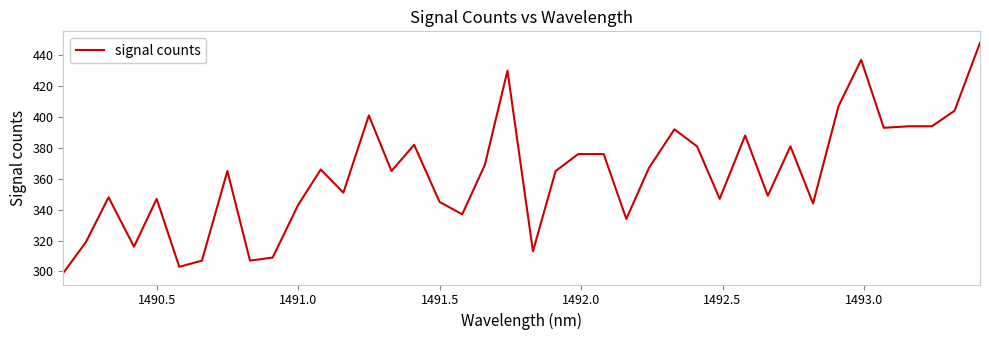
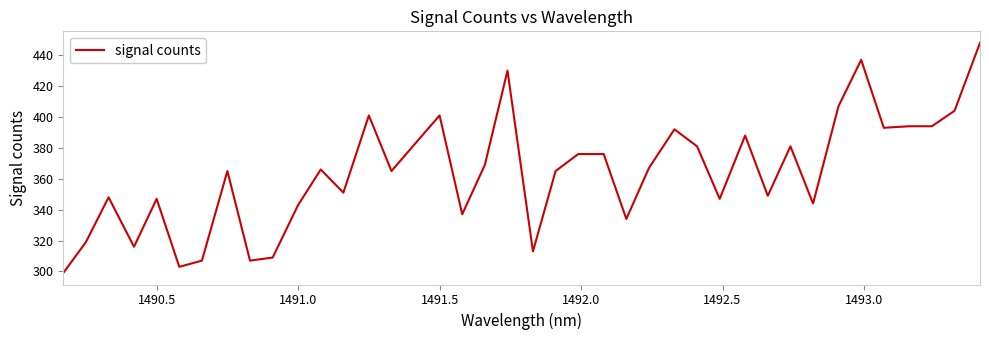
1491.5: 345 -> 401
